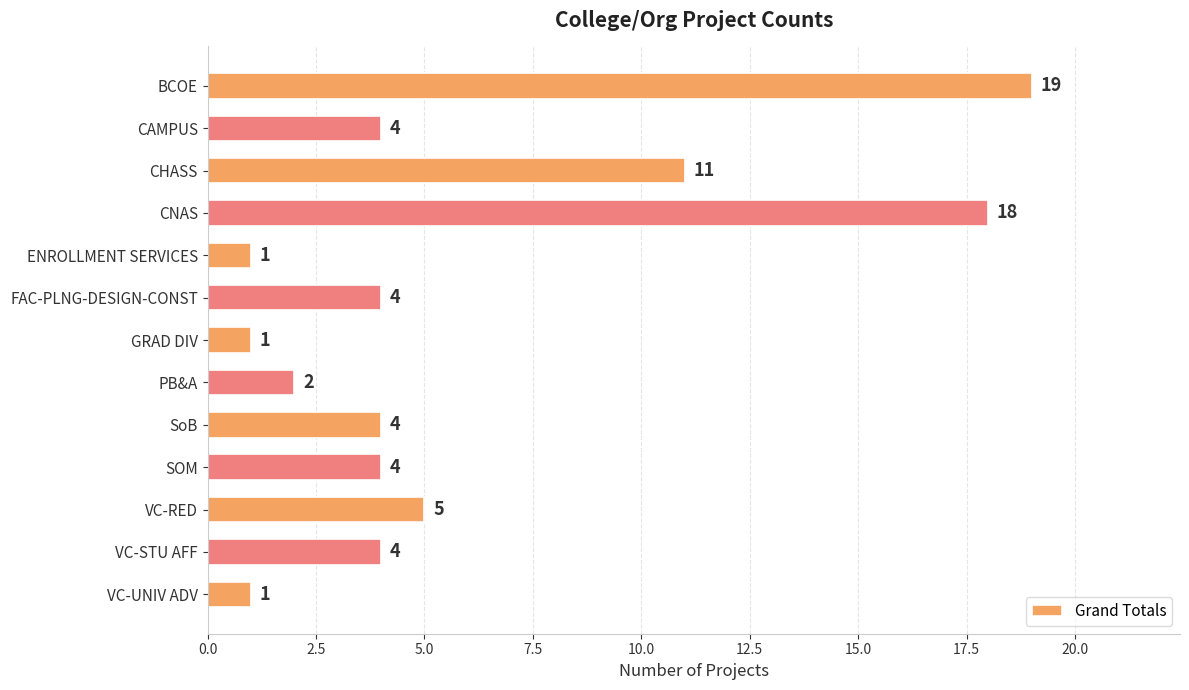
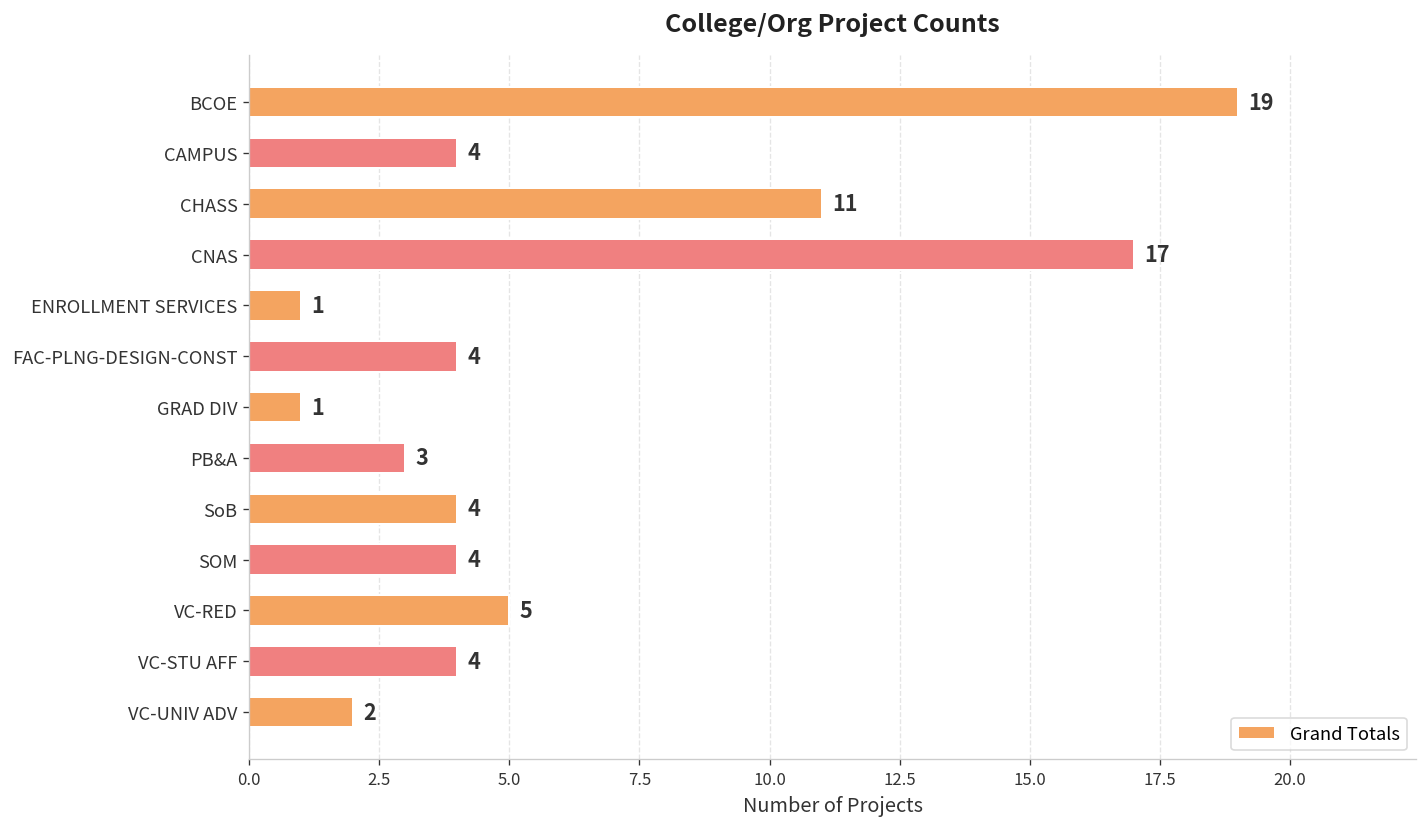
CNAS: 18 -> 17
PB&A: 2 -> 3
VC-UNIV ADV: 1 -> 2
